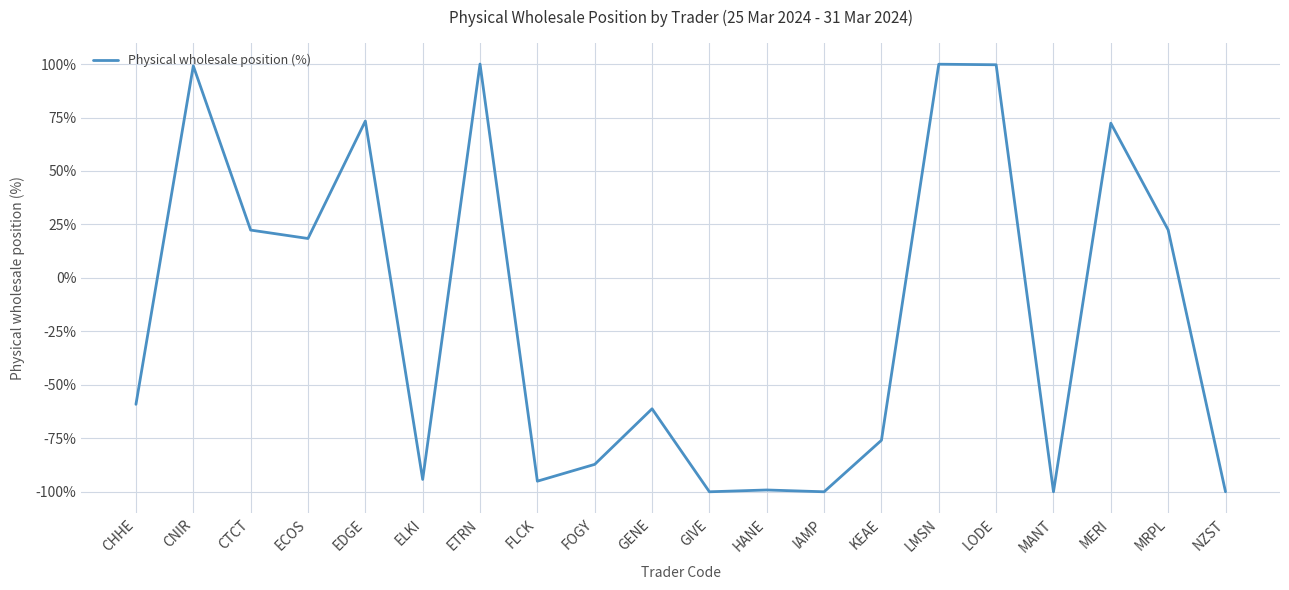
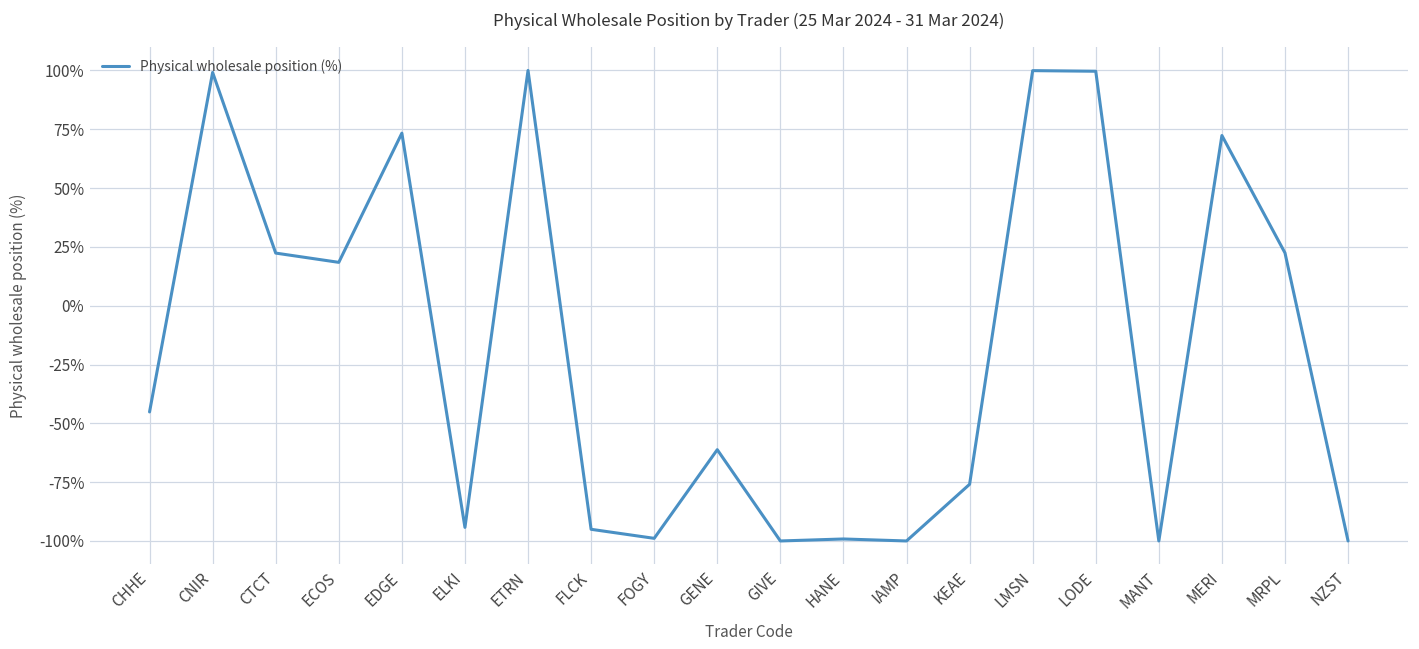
CHHE: -59% -> -45%
FOGY: -87% -> -99%
